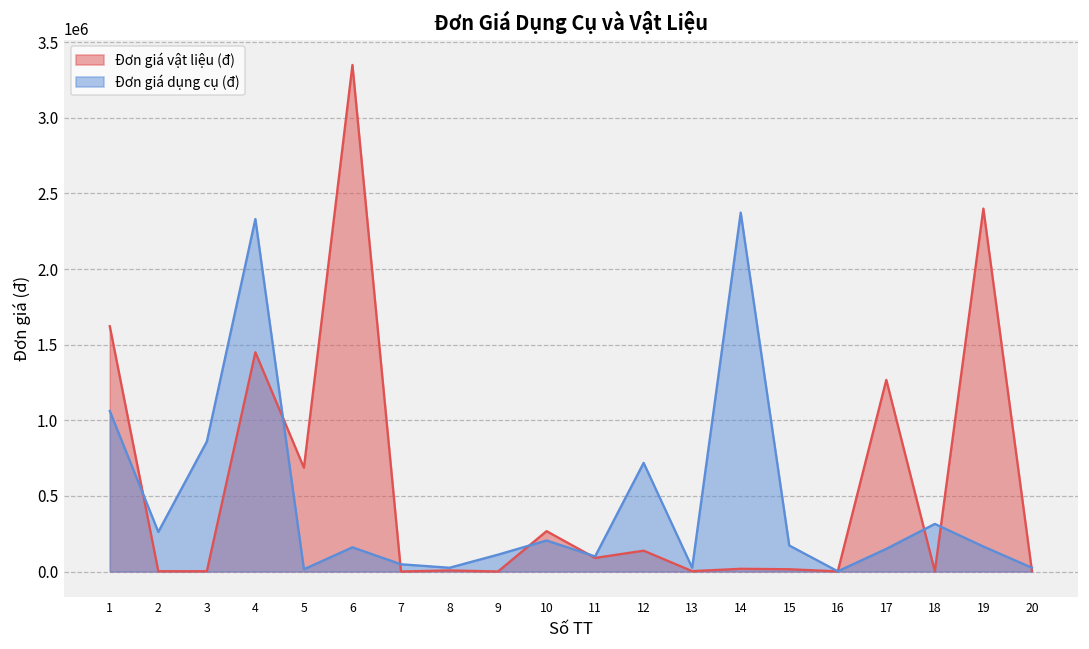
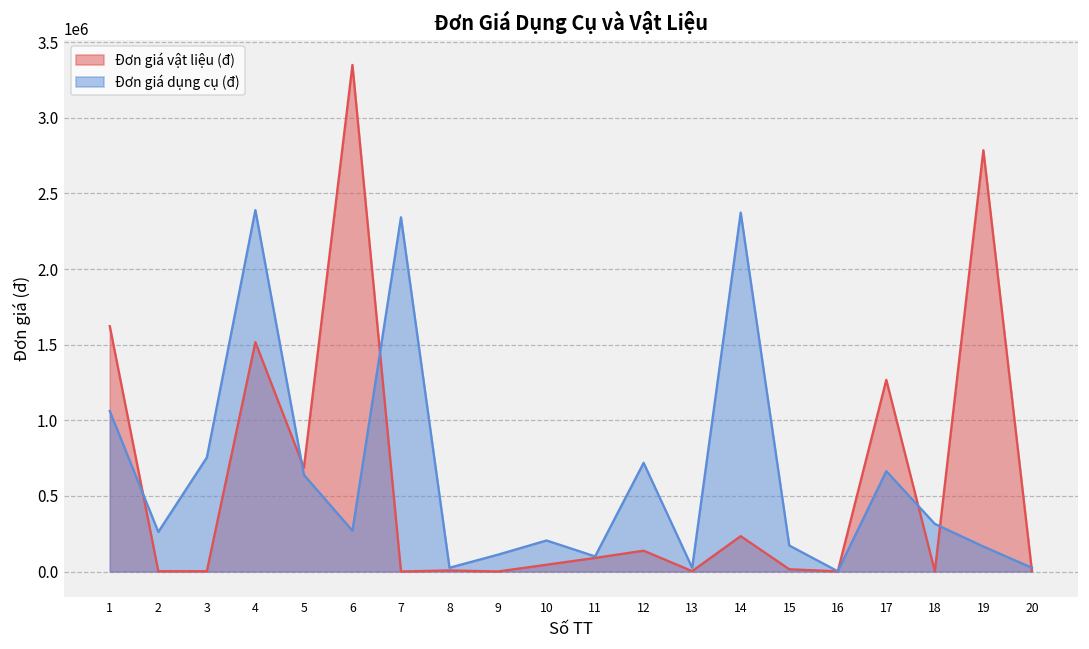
Đơn giá dụng cụ (đ), 3: 860000 -> 750000
Đơn giá vật liệu (đ), 4: 1450000 -> 1520000
Đơn giá dụng cụ (đ), 4: 2330000 -> 2390000
Đơn giá dụng cụ (đ), 5: 20000 -> 640000
Đơn giá dụng cụ (đ), 6: 160000 -> 270000
Đơn giá dụng cụ (đ), 7: 50000 -> 2340000
Đơn giá vật liệu (đ), 10: 270000 -> 50000
Đơn giá vật liệu (đ), 14: 20000 -> 230000
Đơn giá dụng cụ (đ), 17: 150000 -> 660000
Đơn giá vật liệu (đ), 19: 2400000 -> 2790000
